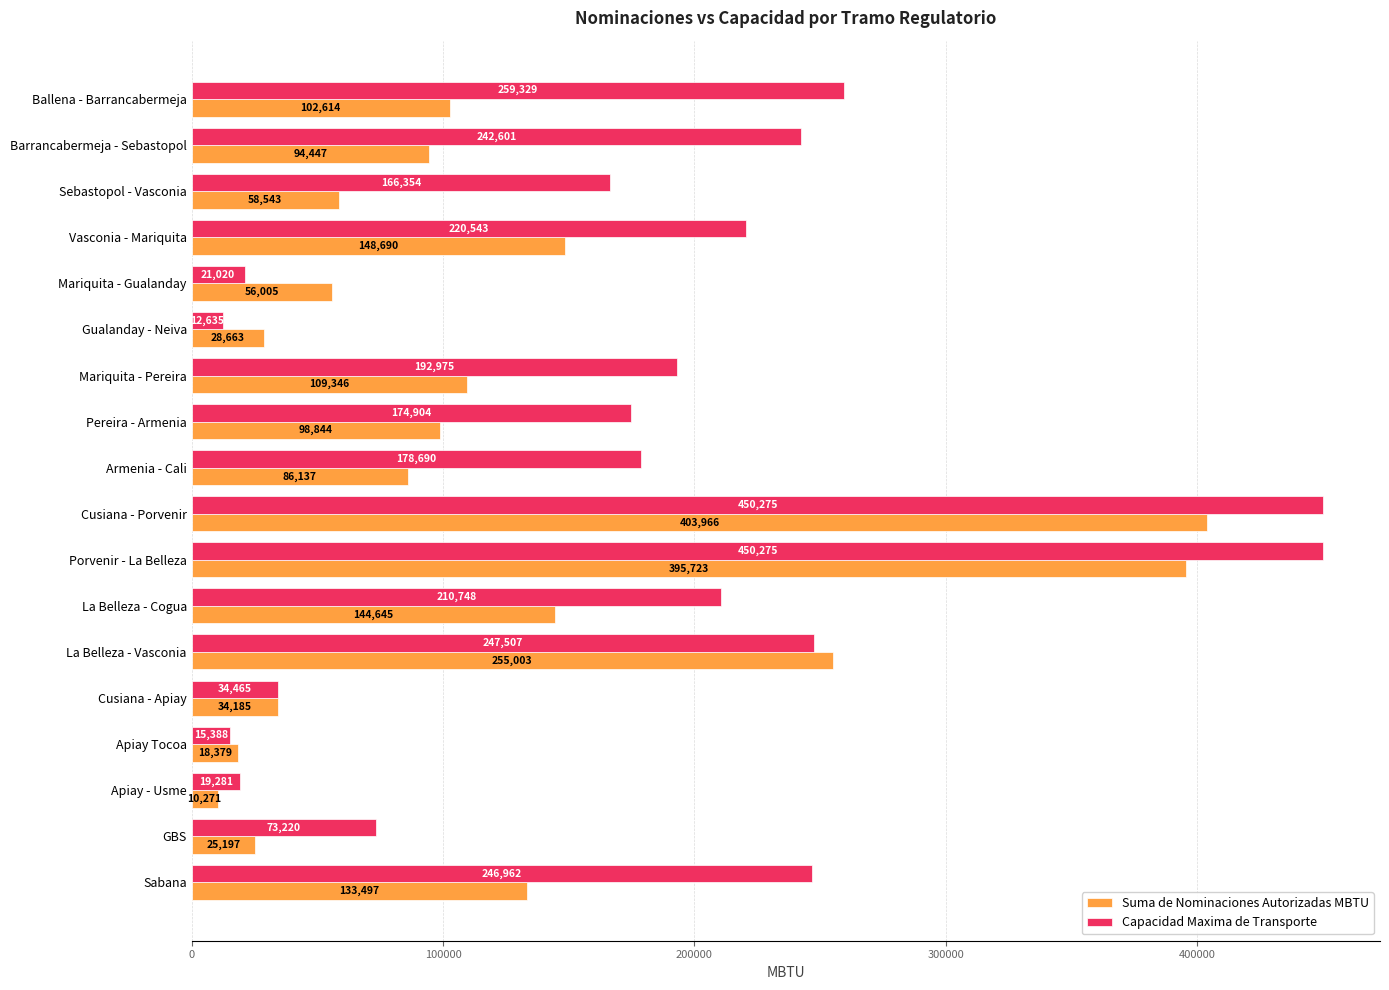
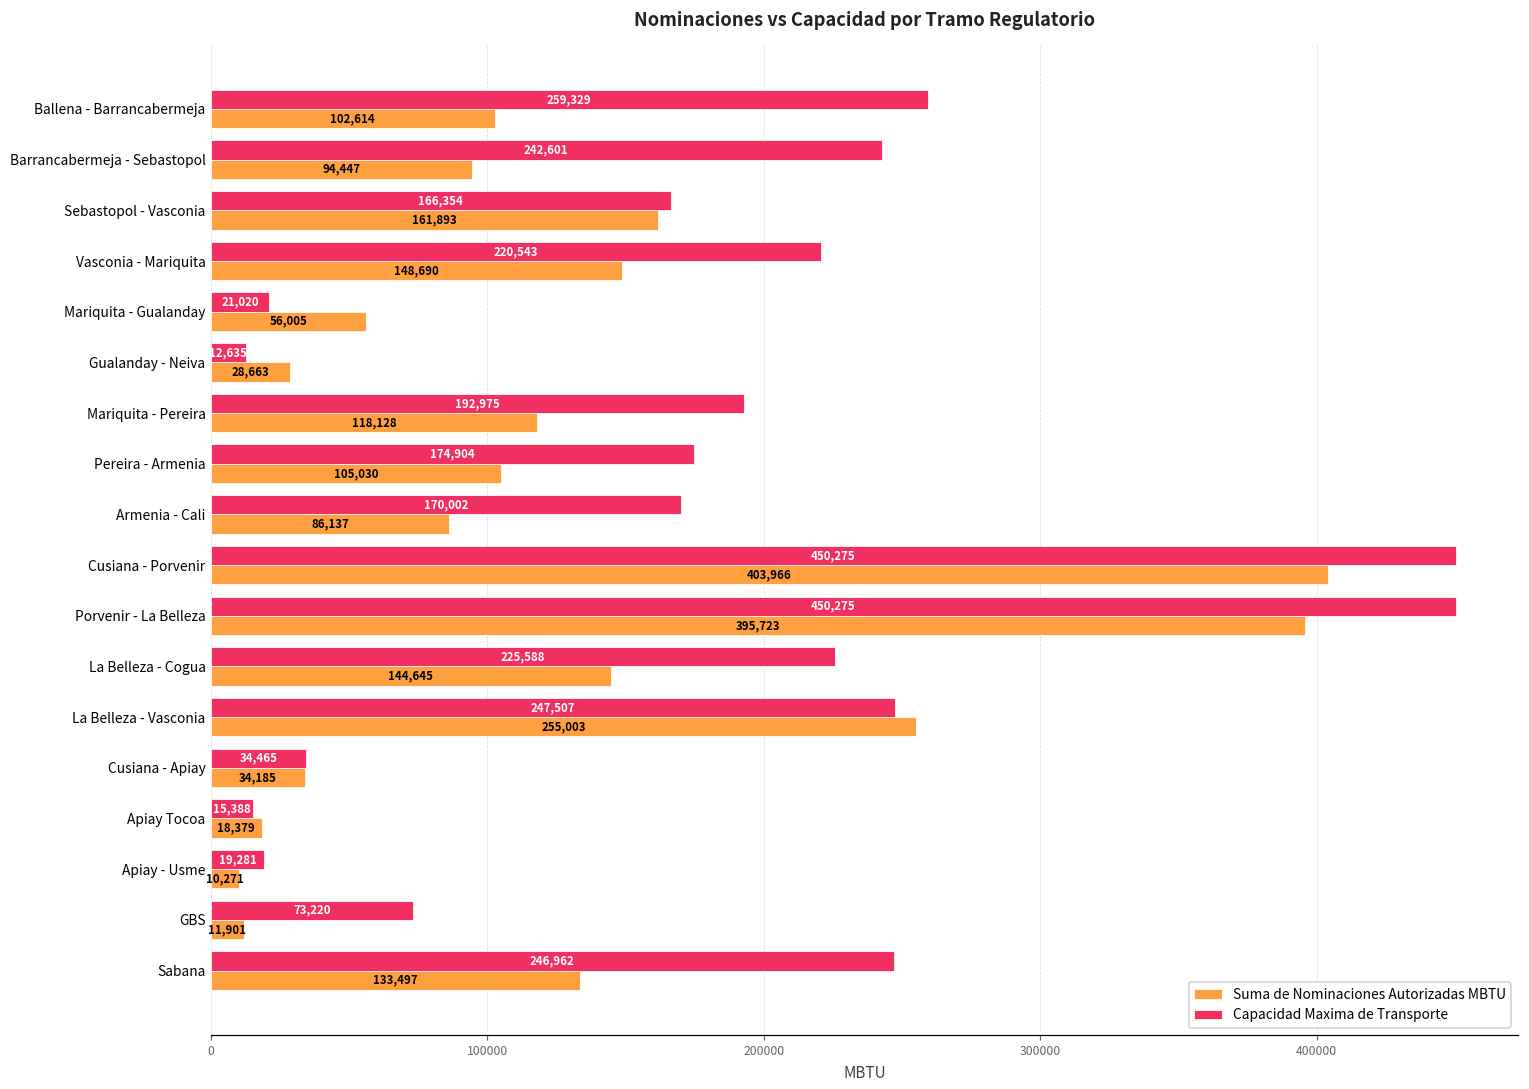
Suma de Nominaciones Autorizadas MBTU, Sebastopol - Vasconia: 58,543 -> 161,893
Suma de Nominaciones Autorizadas MBTU, Mariquita - Pereira: 109,346 -> 118,128
Suma de Nominaciones Autorizadas MBTU, Pereira - Armenia: 98,844 -> 105,030
Capacidad Maxima de Transporte, Armenia - Cali: 178,690 -> 170,002
Capacidad Maxima de Transporte, La Belleza - Cogua: 210,748 -> 225,588
Suma de Nominaciones Autorizadas MBTU, GBS: 25,197 -> 11,901
